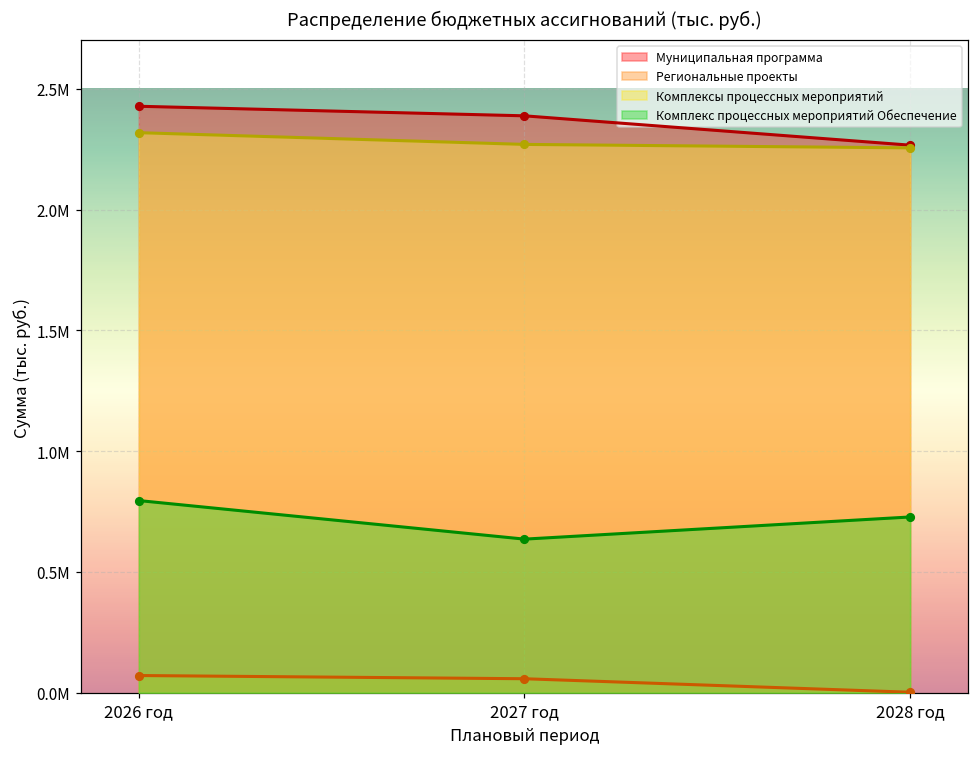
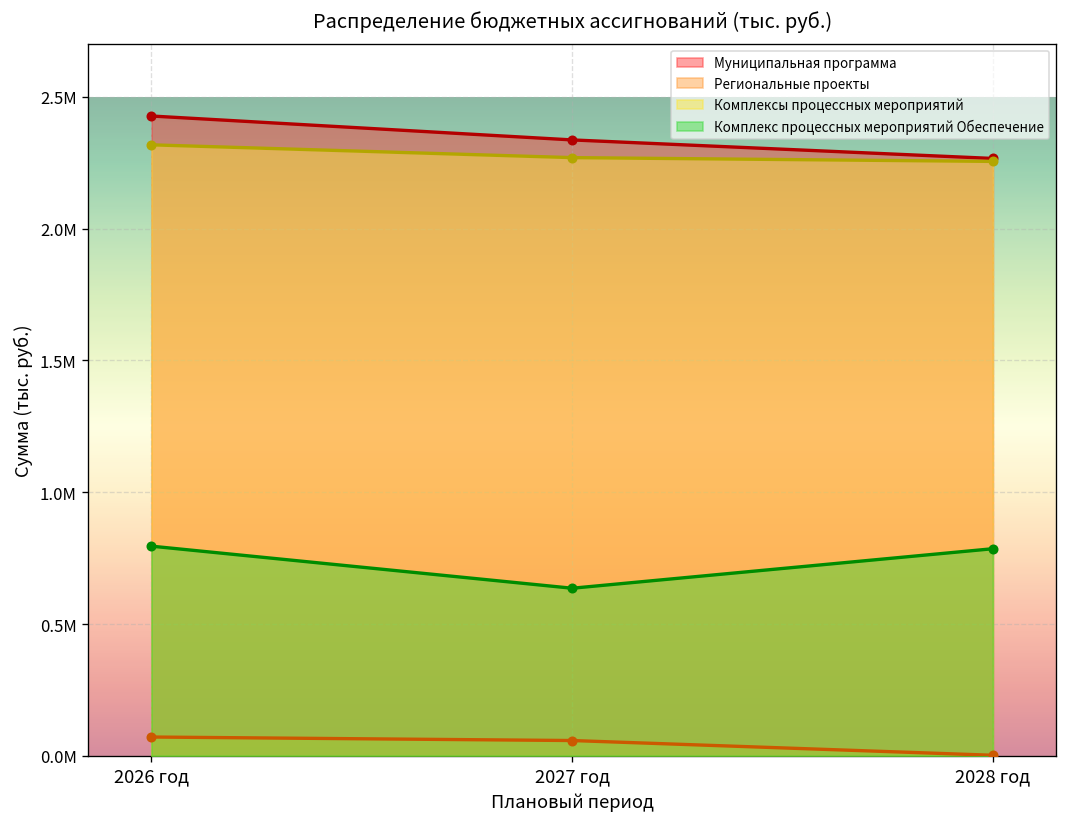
Муниципальная программа, 2027 год: 2390000 -> 2340000
Комплекс процессных мероприятий Обеспечение, 2028 год: 730000 -> 790000
